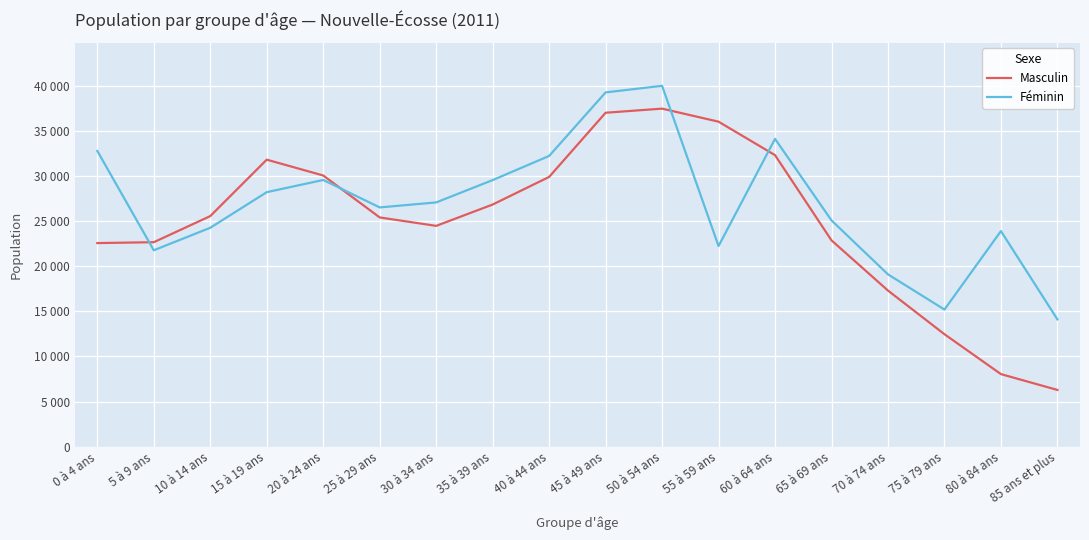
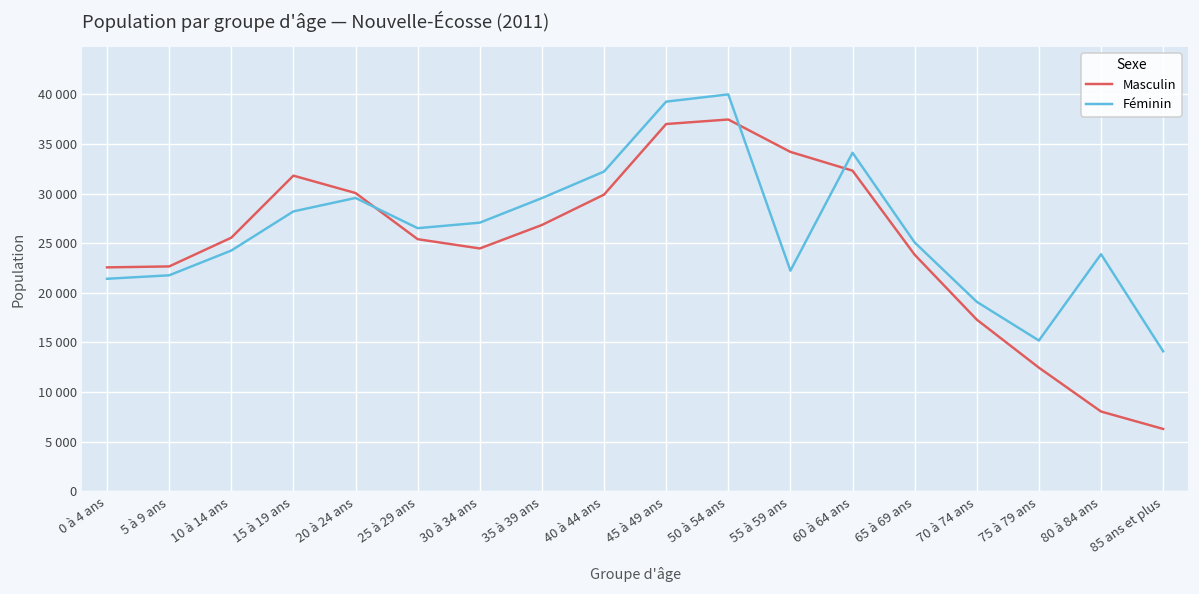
Féminin, 0 à 4 ans: 33000 -> 21000
Masculin, 55 à 59 ans: 36000 -> 34000
Masculin, 65 à 69 ans: 23000 -> 24000
